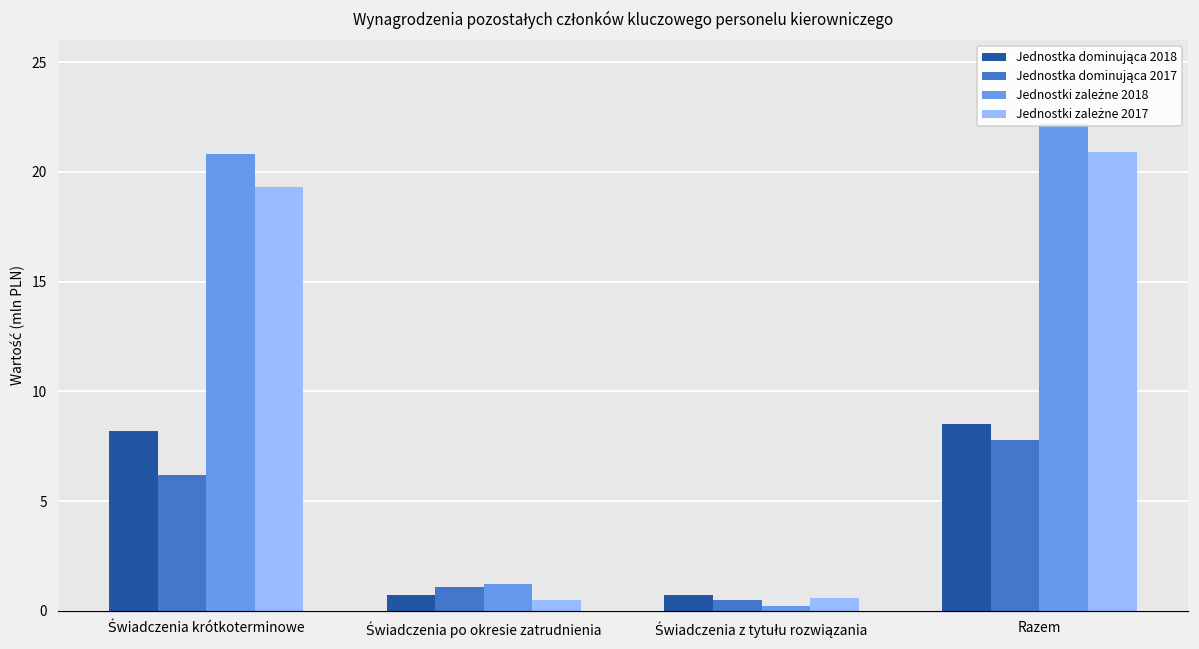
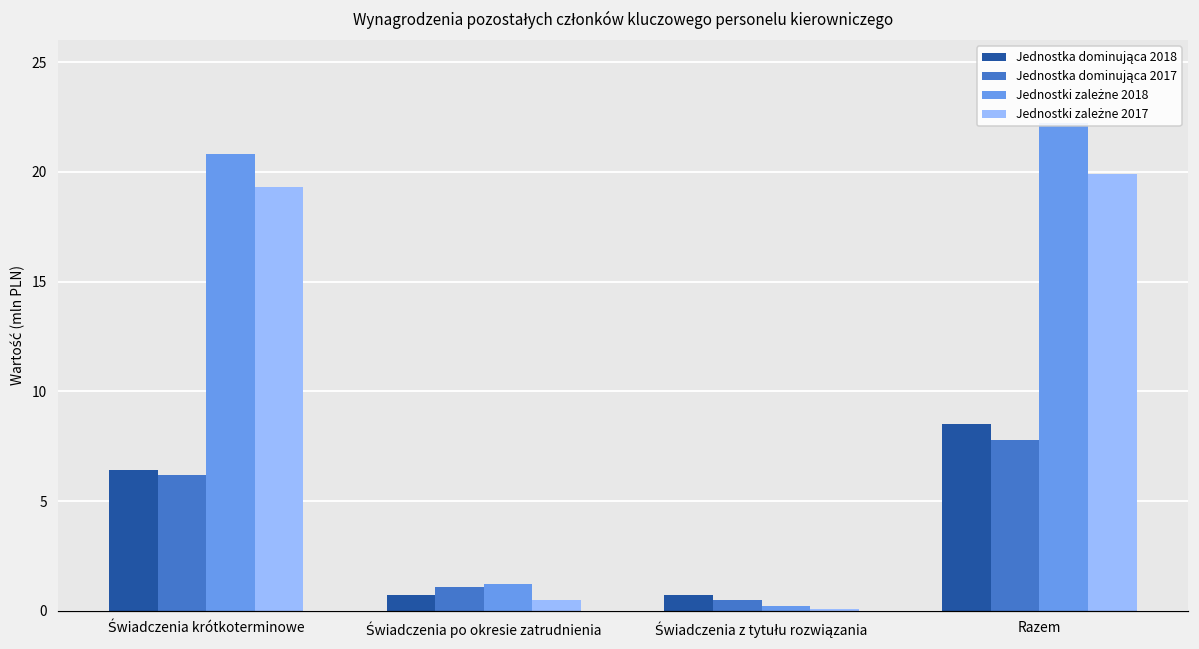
Jednostka dominująca 2018, Świadczenia krótkoterminowe: 8.2 -> 6.4
Jednostki zależne 2017, Świadczenia z tytułu rozwiązania: 0.6 -> 0.1
Jednostki zależne 2017, Razem: 20.9 -> 19.9
